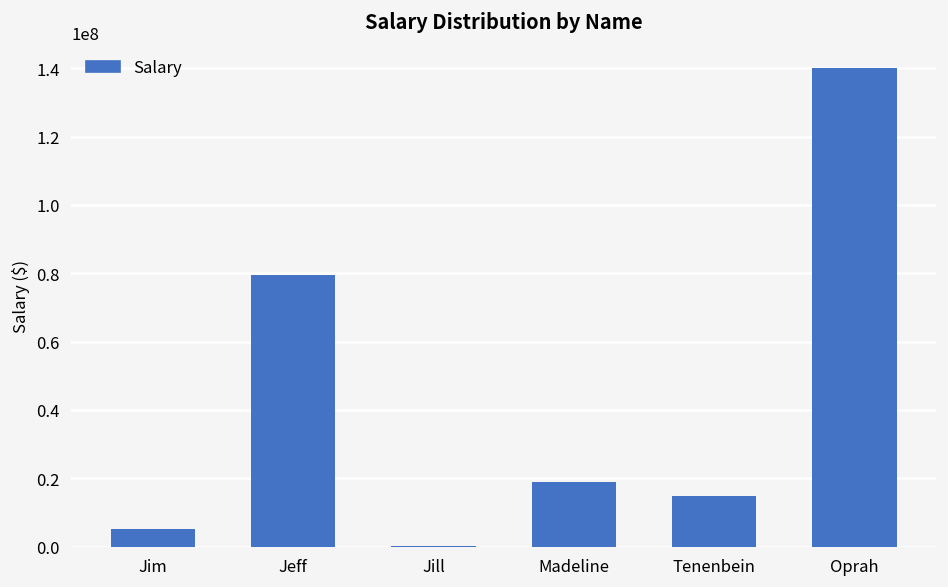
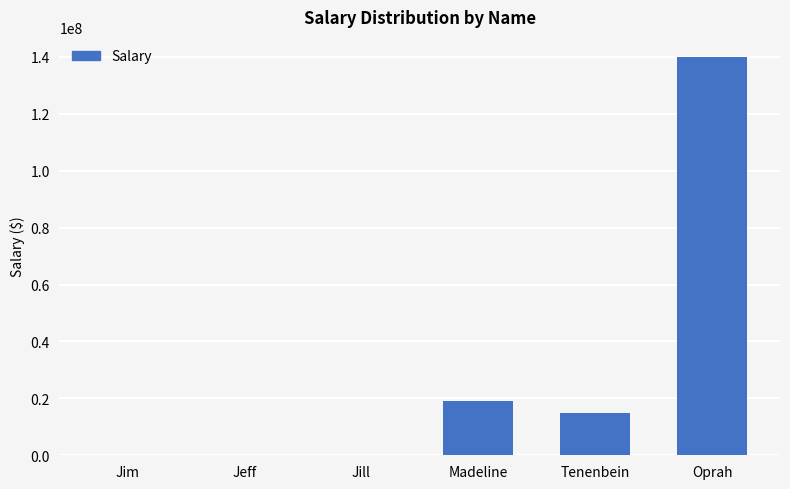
Jim: 5000000 -> 0
Jeff: 80000000 -> 0
